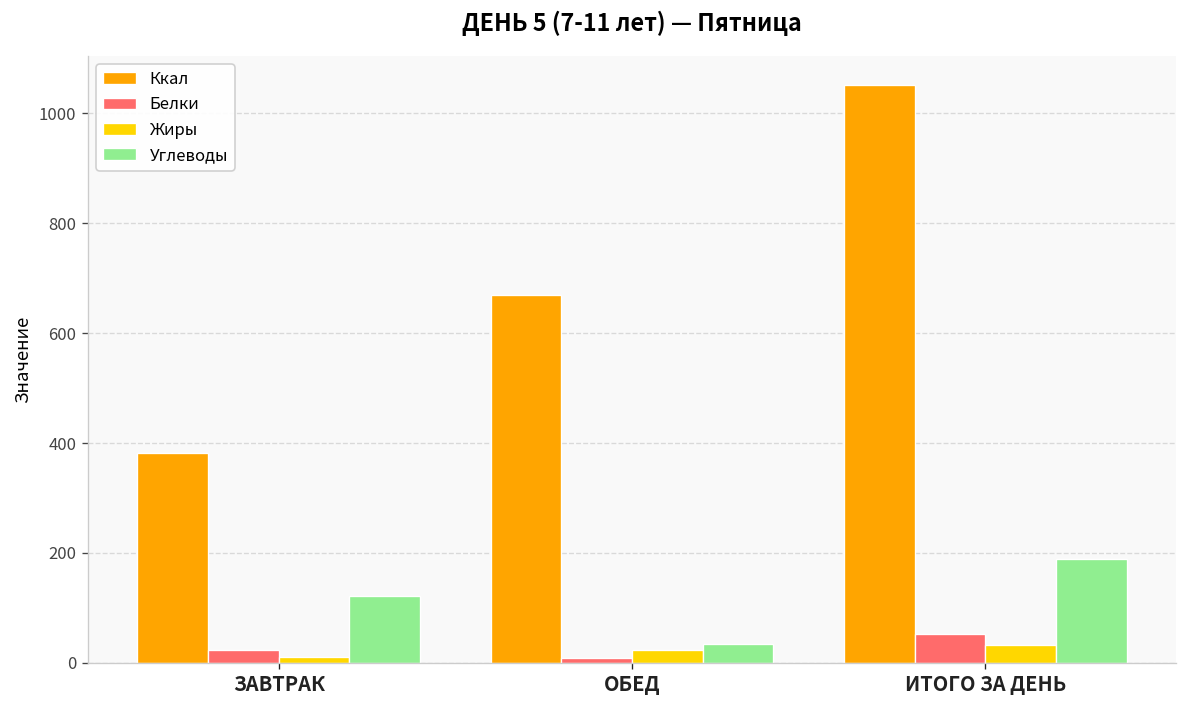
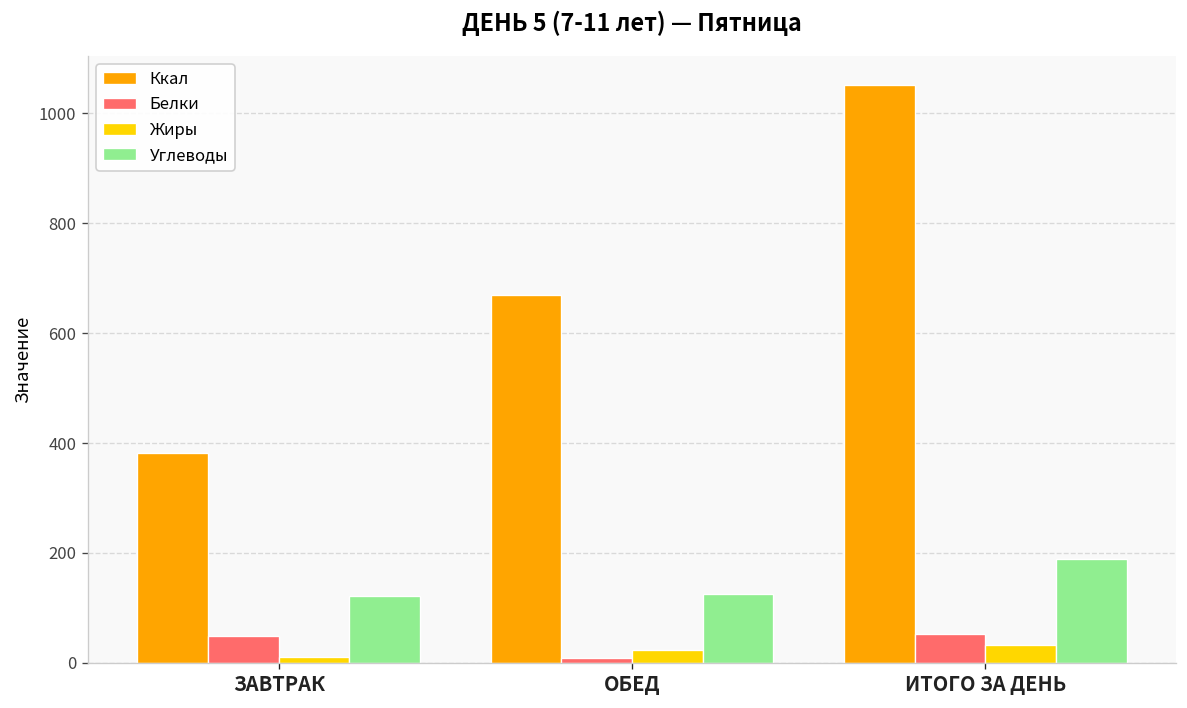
Белки, ЗАВТРАК: 20 -> 50
Углеводы, ОБЕД: 30 -> 120
